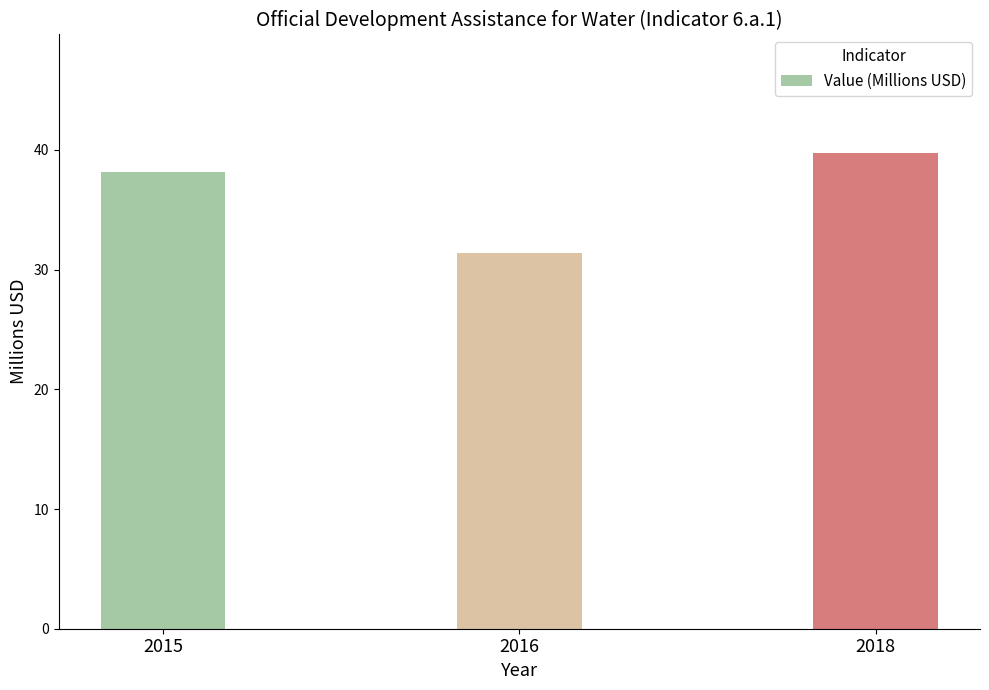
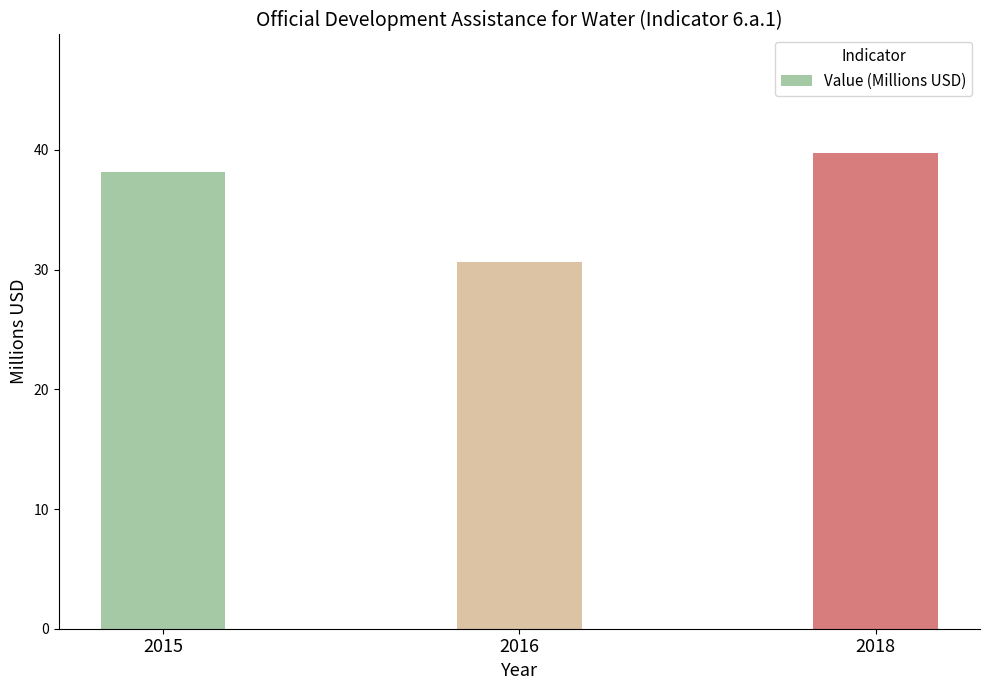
2016: 31.4 -> 30.6
